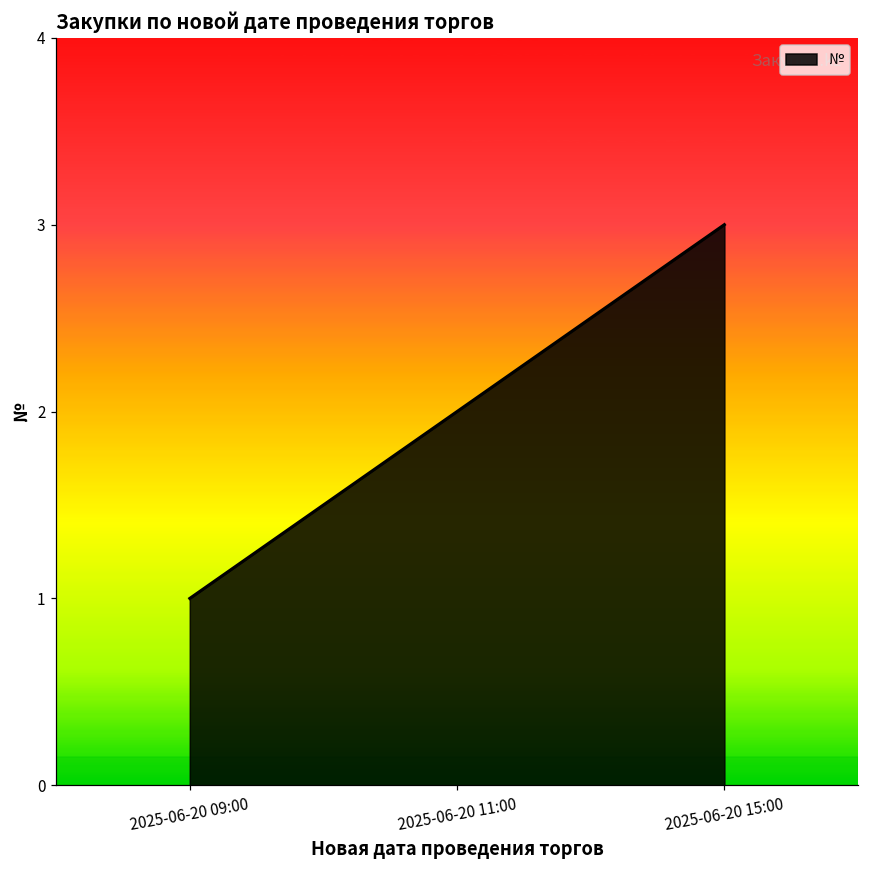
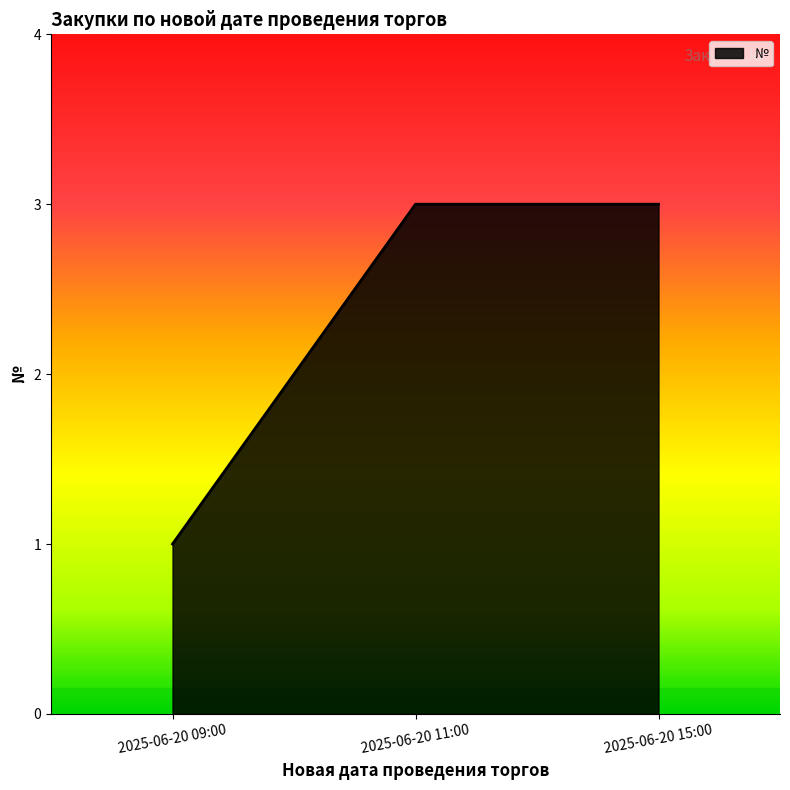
2025-06-20 11:00: 2 -> 3
